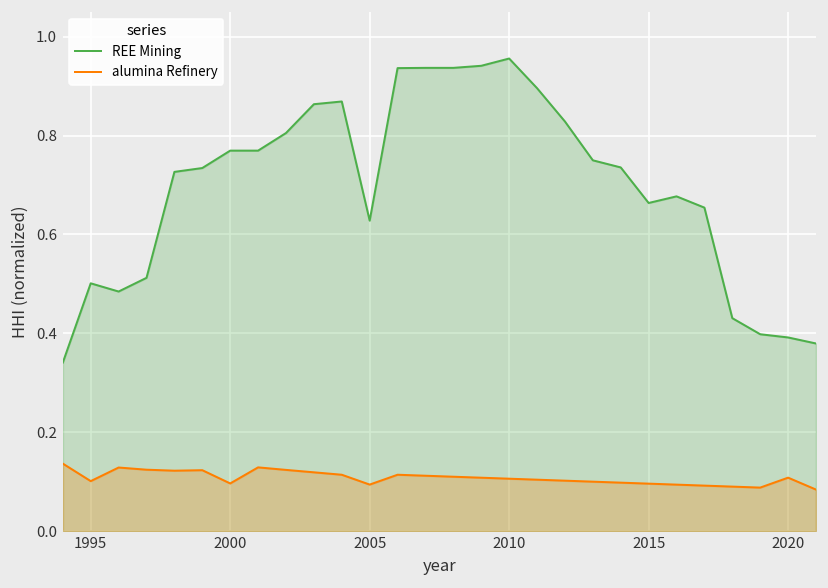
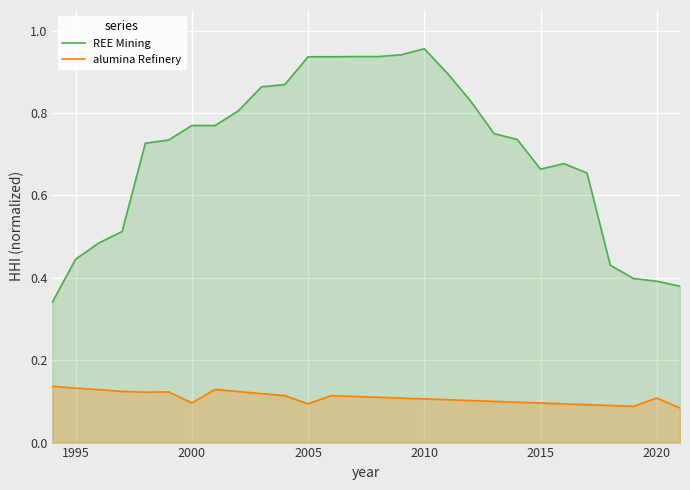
REE Mining, 1995: 0.50 -> 0.44
alumina Refinery, 1995: 0.10 -> 0.13
REE Mining, 2005: 0.63 -> 0.94
